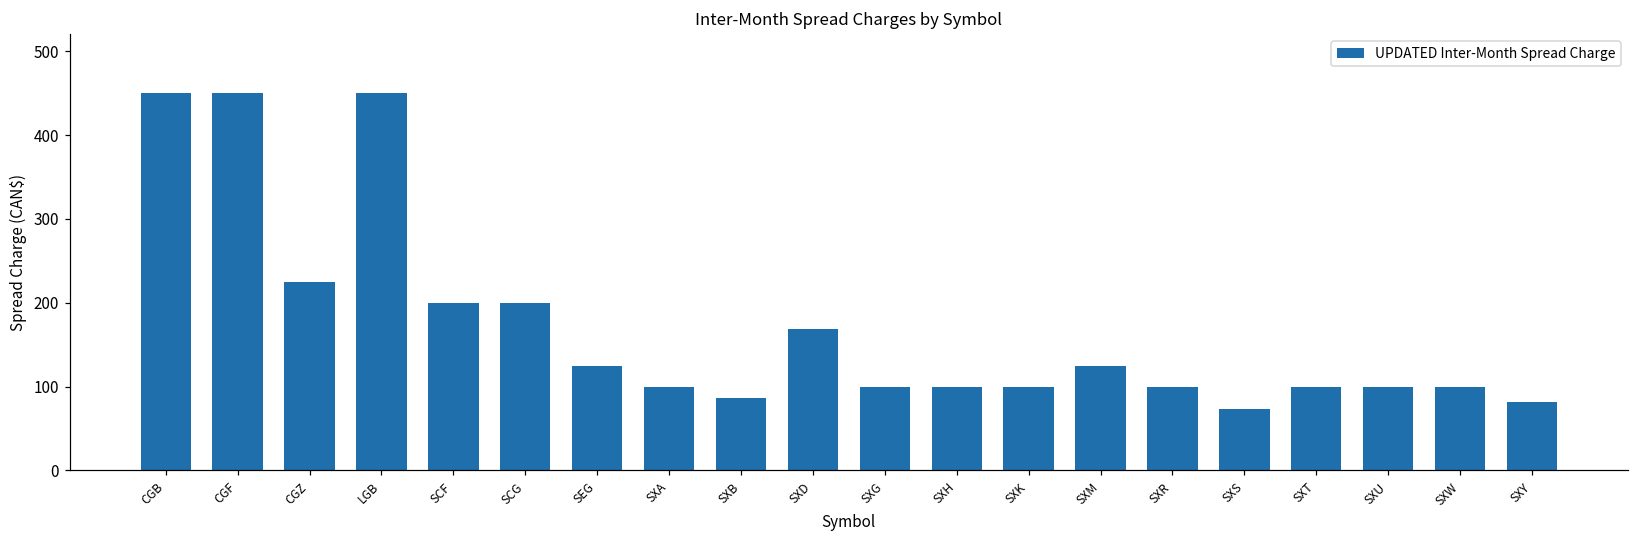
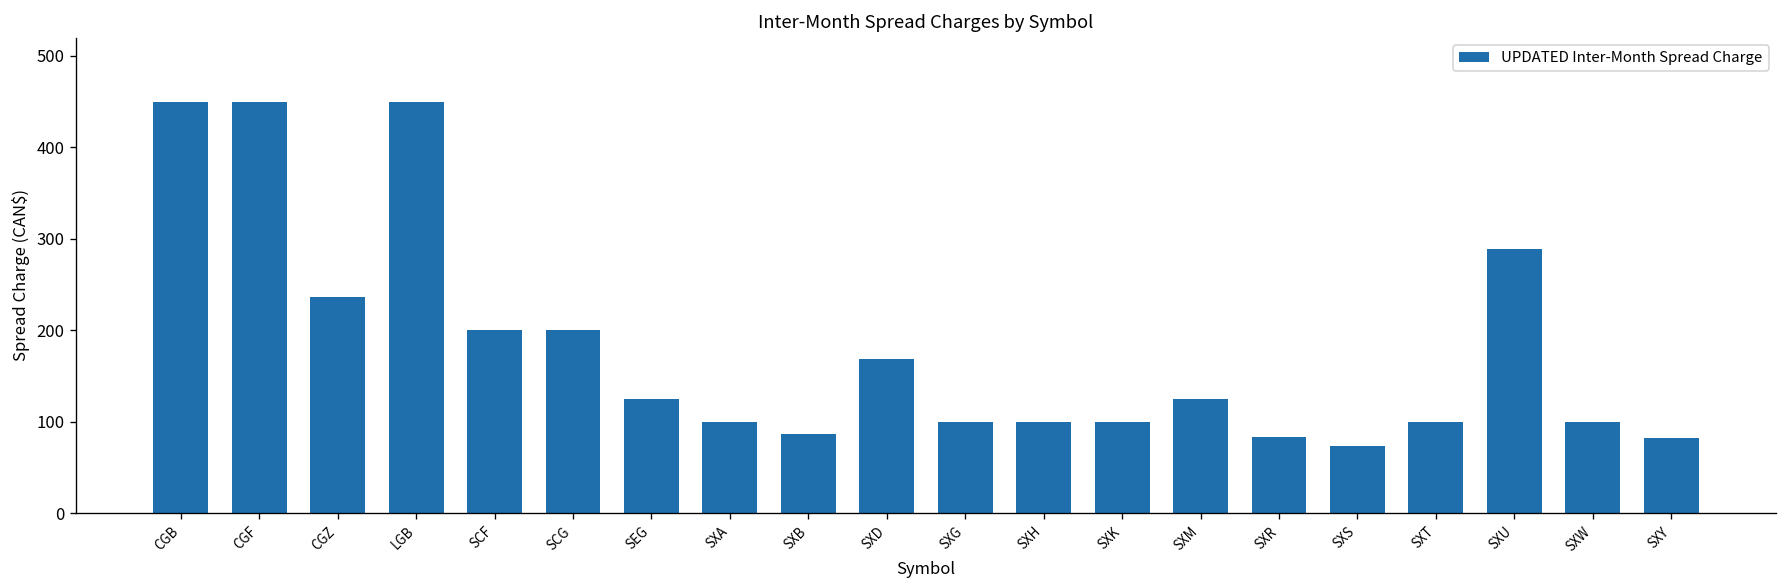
CGZ: 230 -> 240
SXR: 100 -> 80
SXU: 100 -> 290
